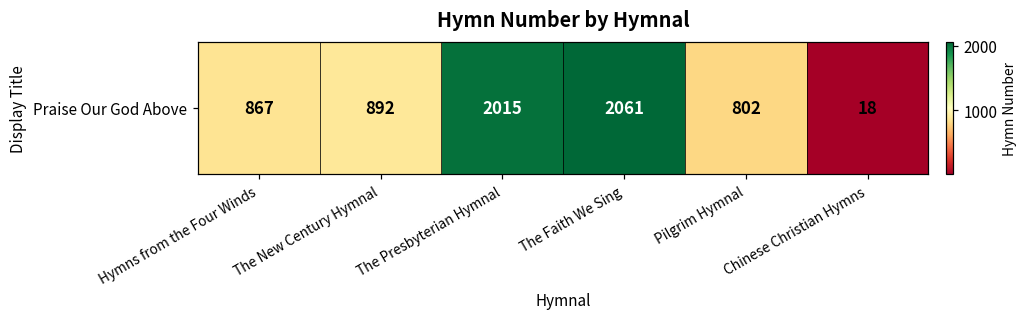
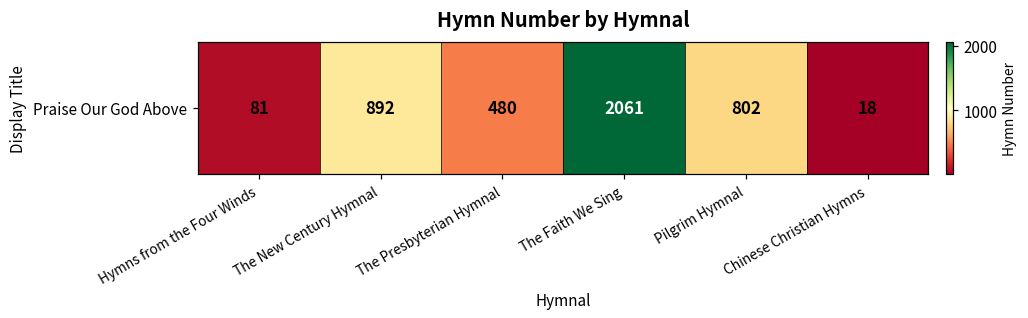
Praise Our God Above, Hymns from the Four Winds: 867 -> 81
Praise Our God Above, The Presbyterian Hymnal: 2015 -> 480
